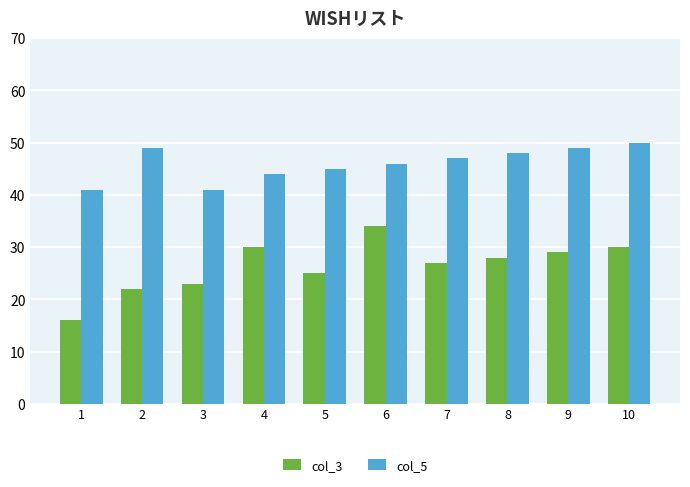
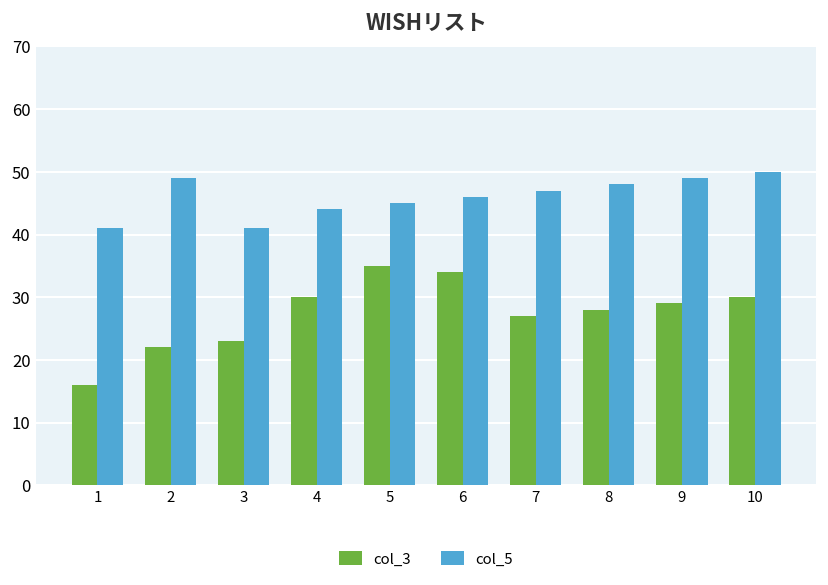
col_3, 5: 25 -> 35
